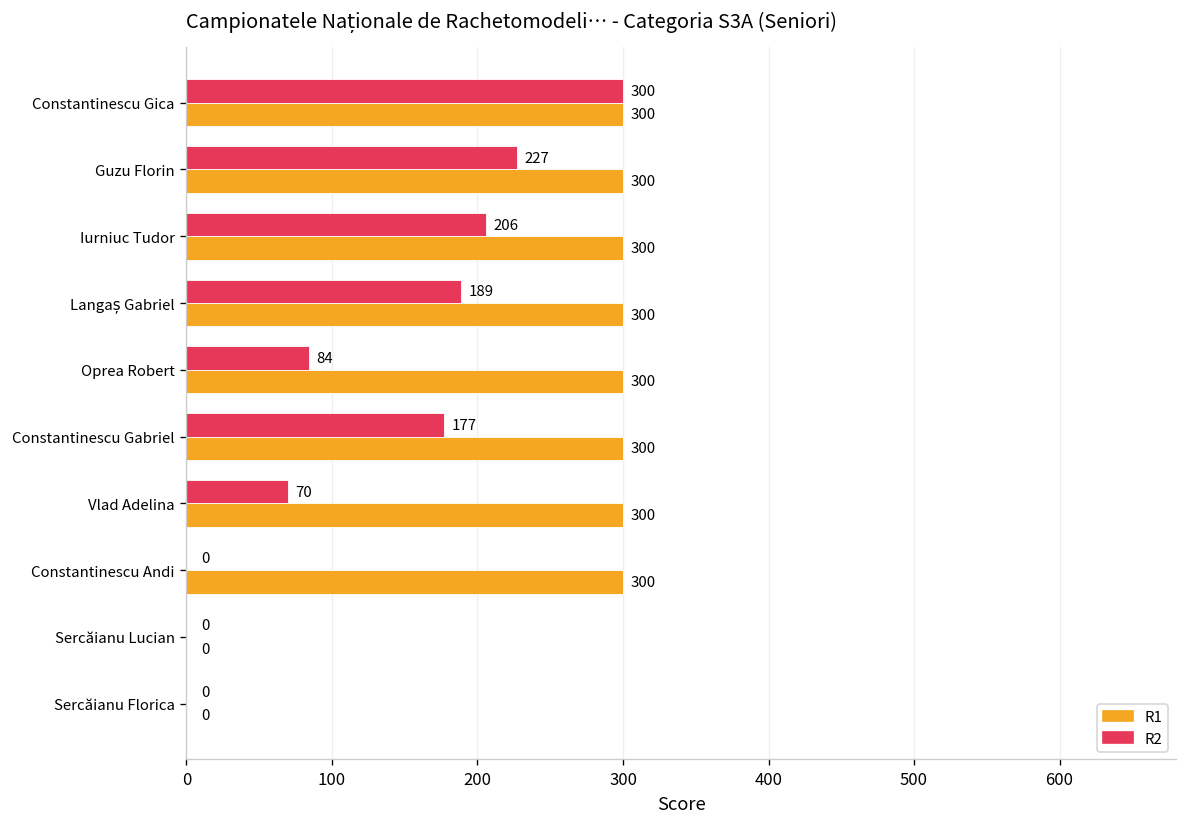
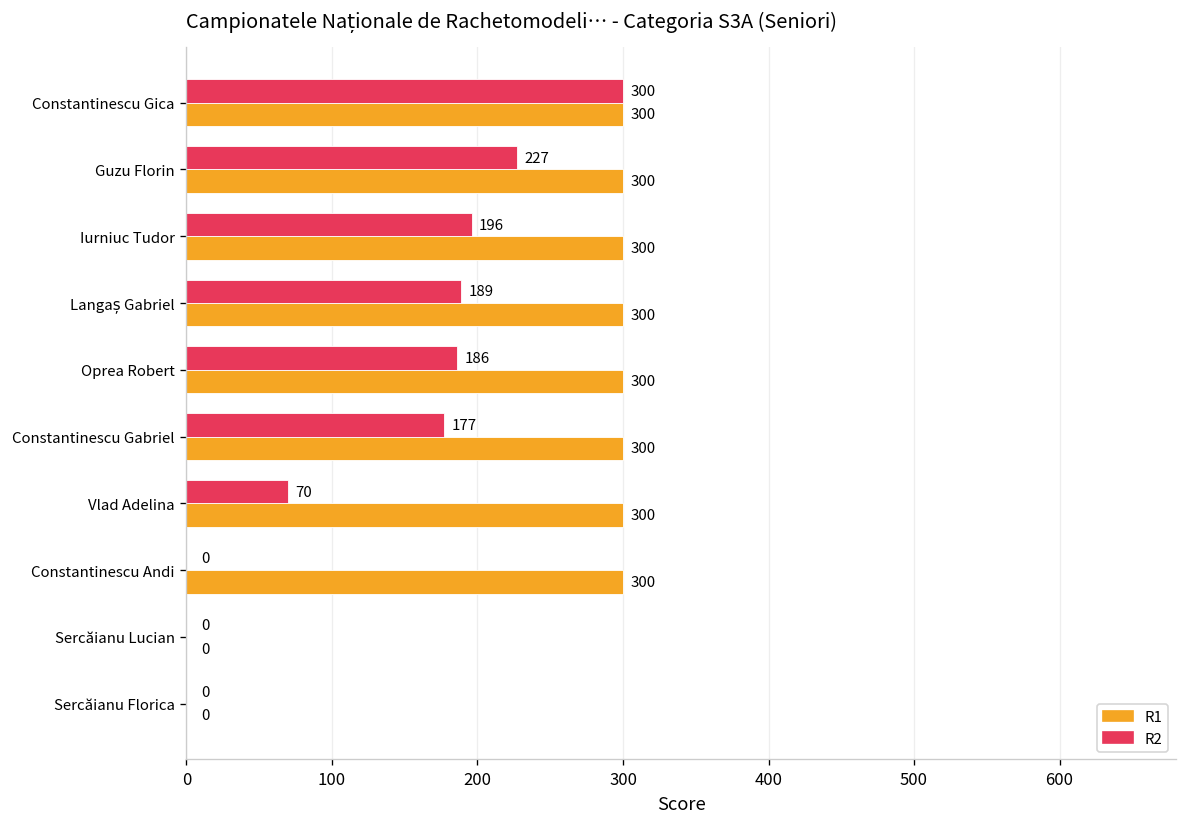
R2, Iurniuc Tudor: 206 -> 196
R2, Oprea Robert: 84 -> 186
